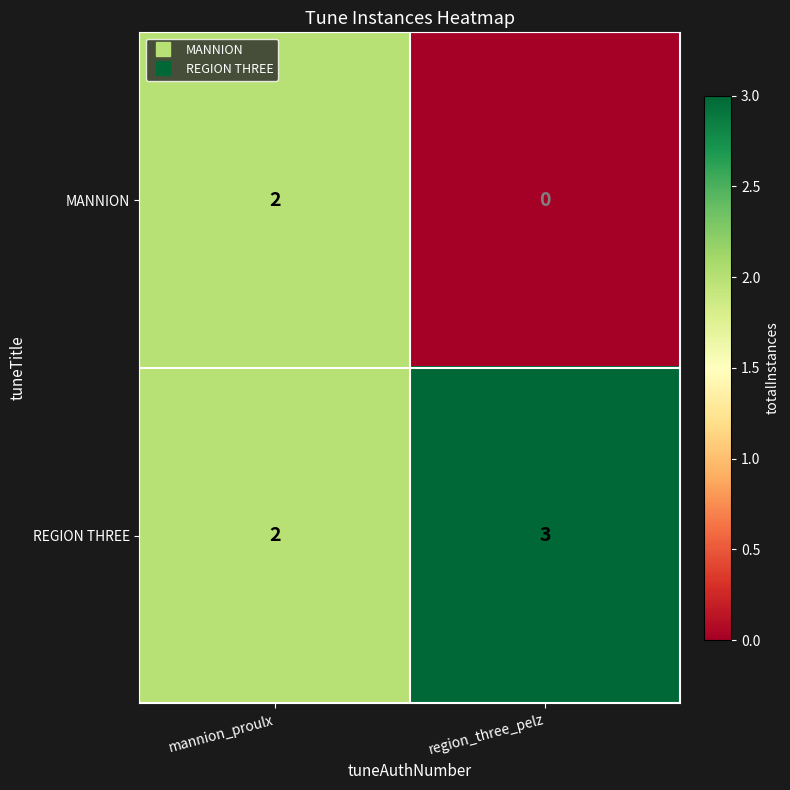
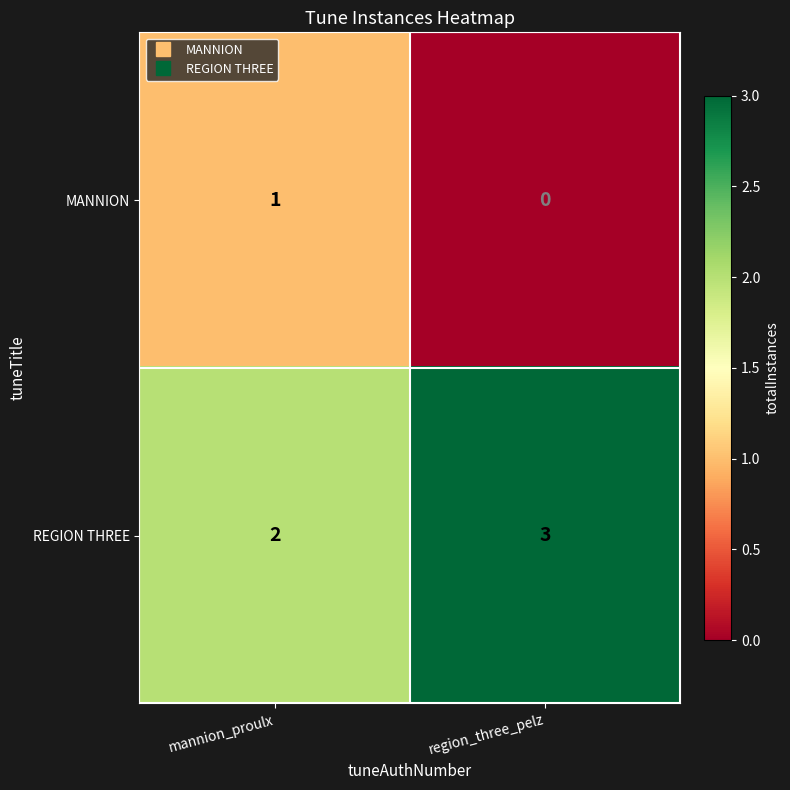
MANNION, mannion_proulx: 2 -> 1
